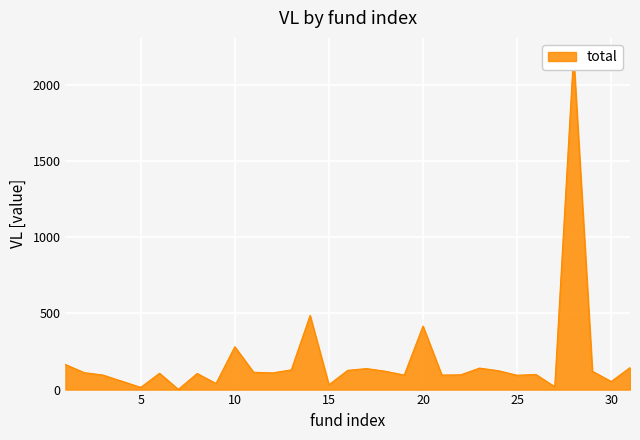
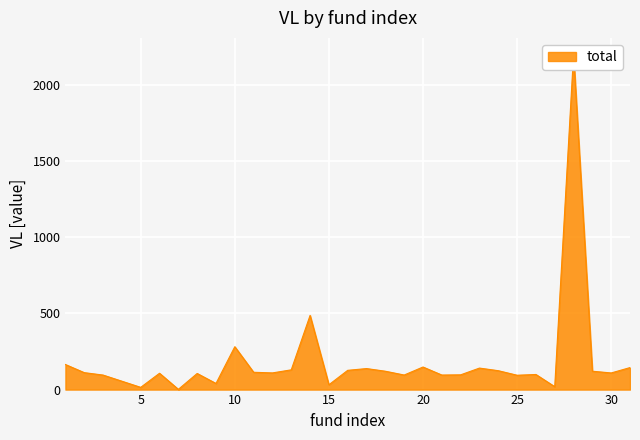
20: 420 -> 150
30: 50 -> 110
